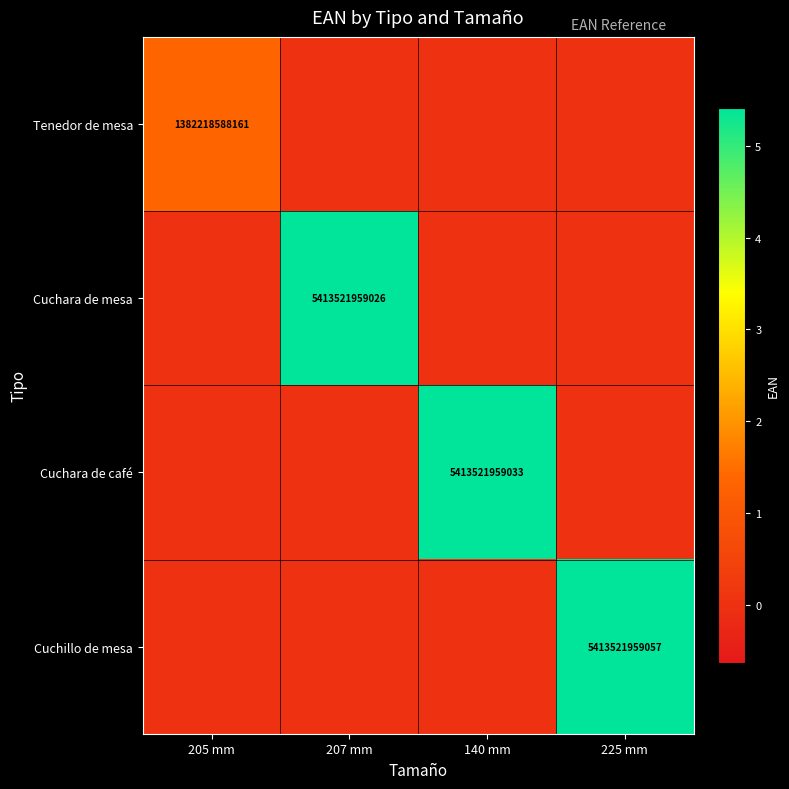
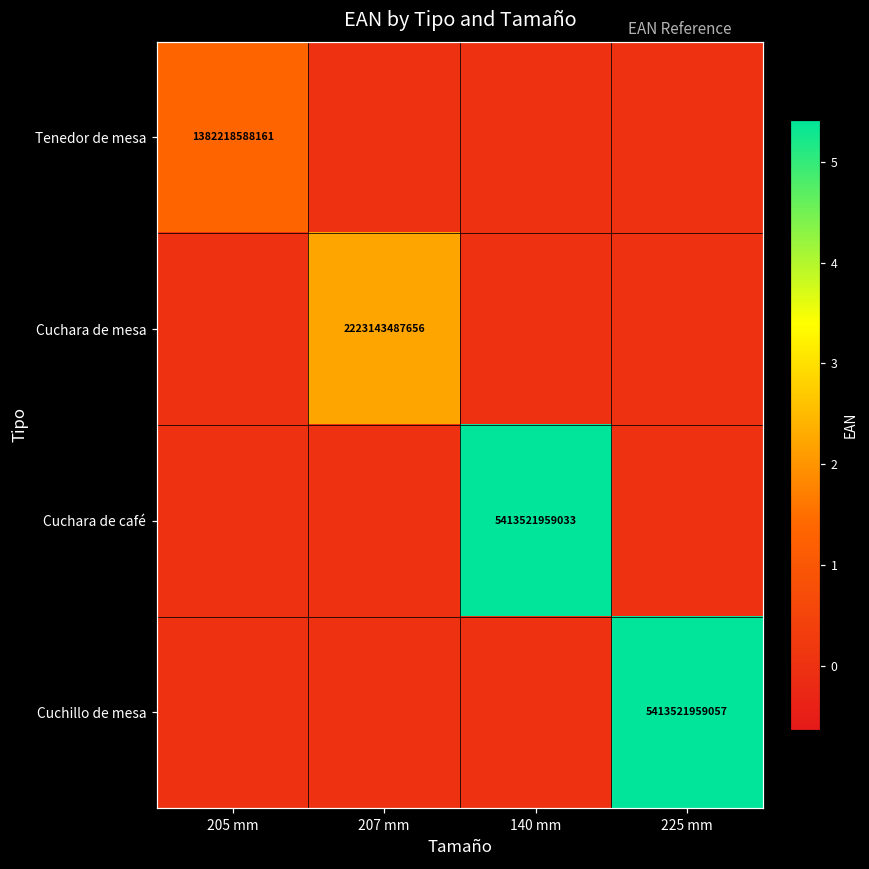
Cuchara de mesa, 207 mm: 5413521959026 -> 2223143487656
